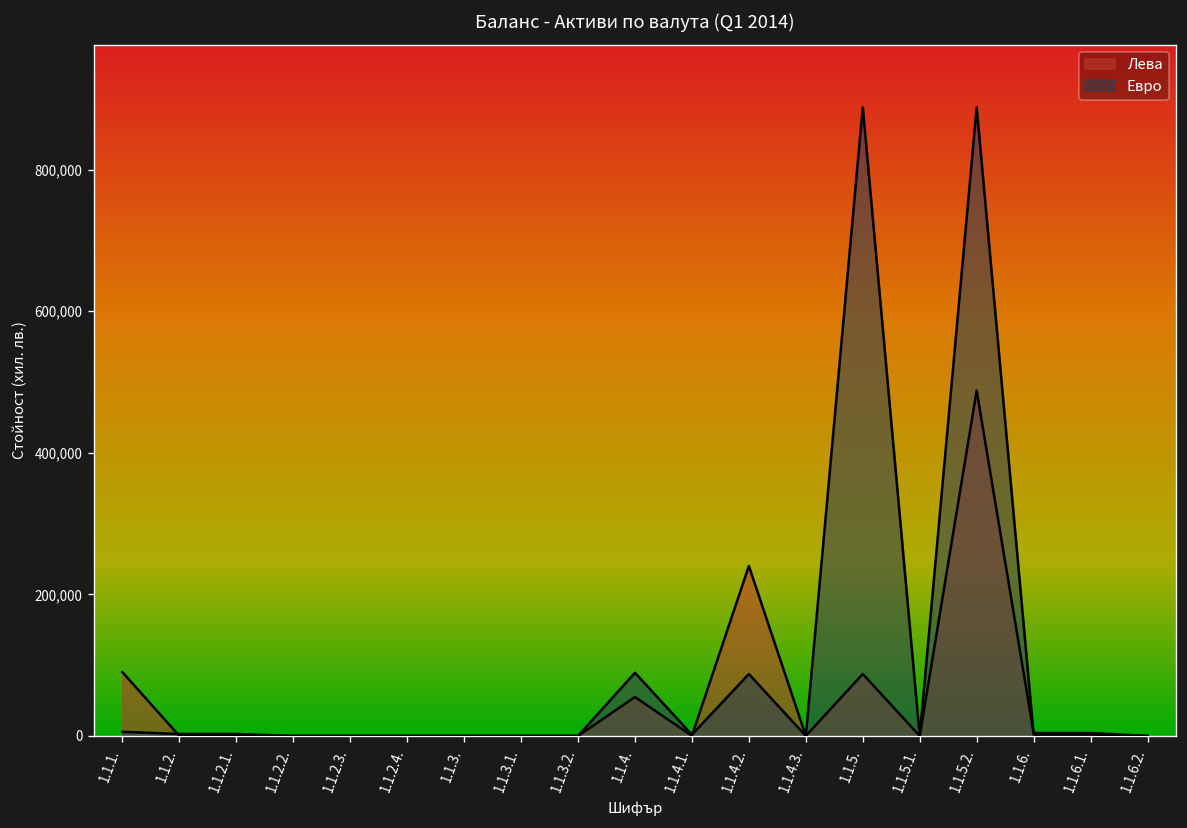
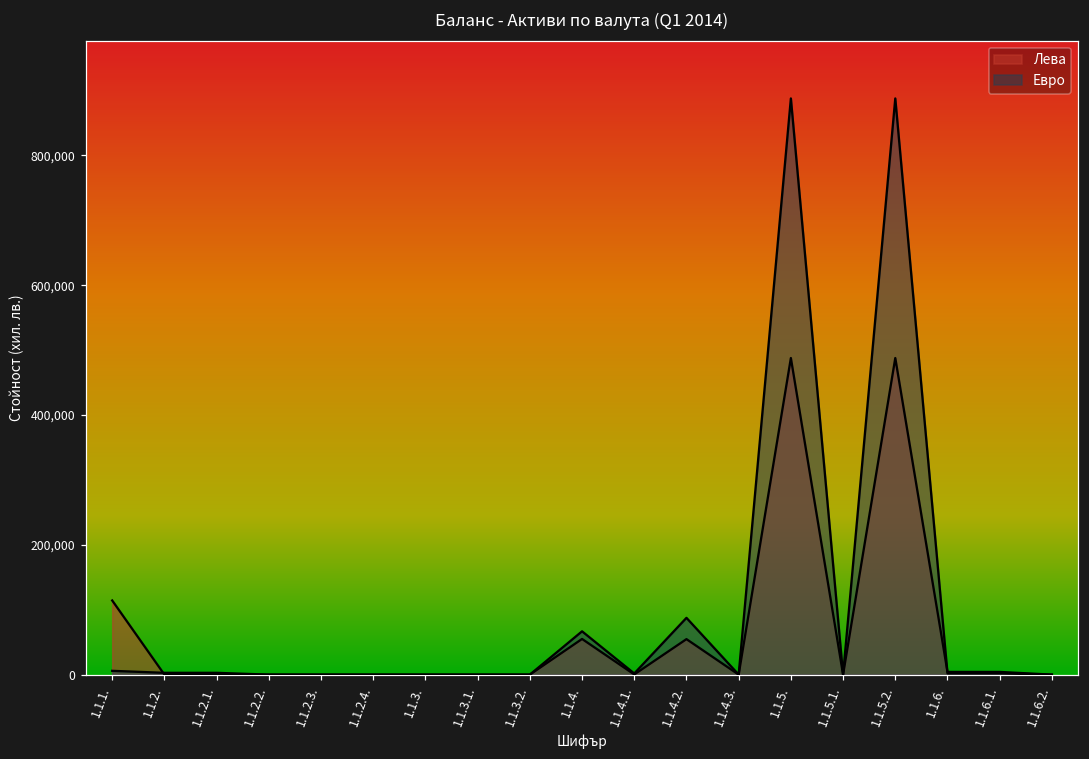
Лева, 1.1.1.: 90,000 -> 110,000
Евро, 1.1.4.: 90,000 -> 70,000
Лева, 1.1.4.2.: 240,000 -> 50,000
Лева, 1.1.5.: 90,000 -> 490,000
